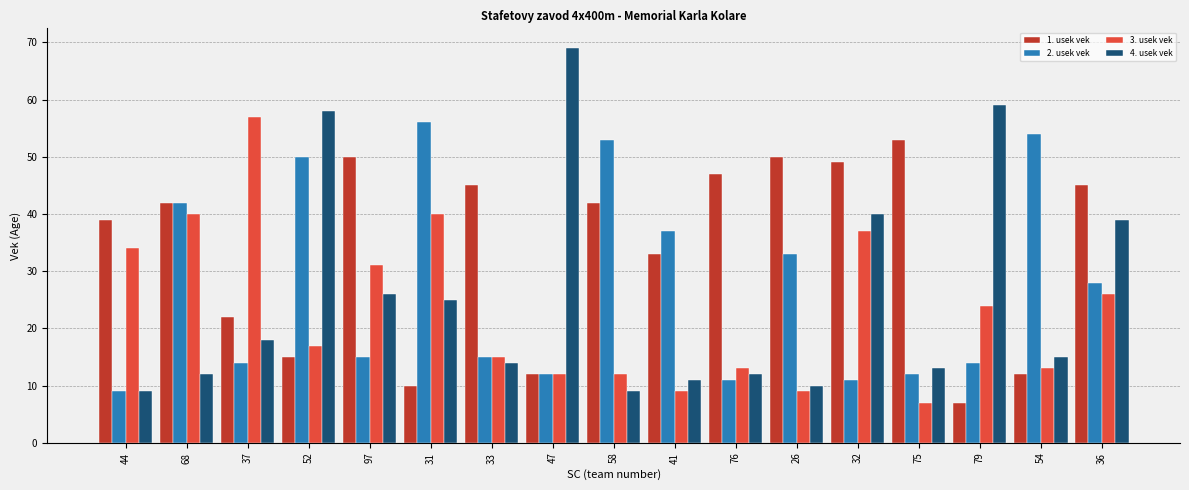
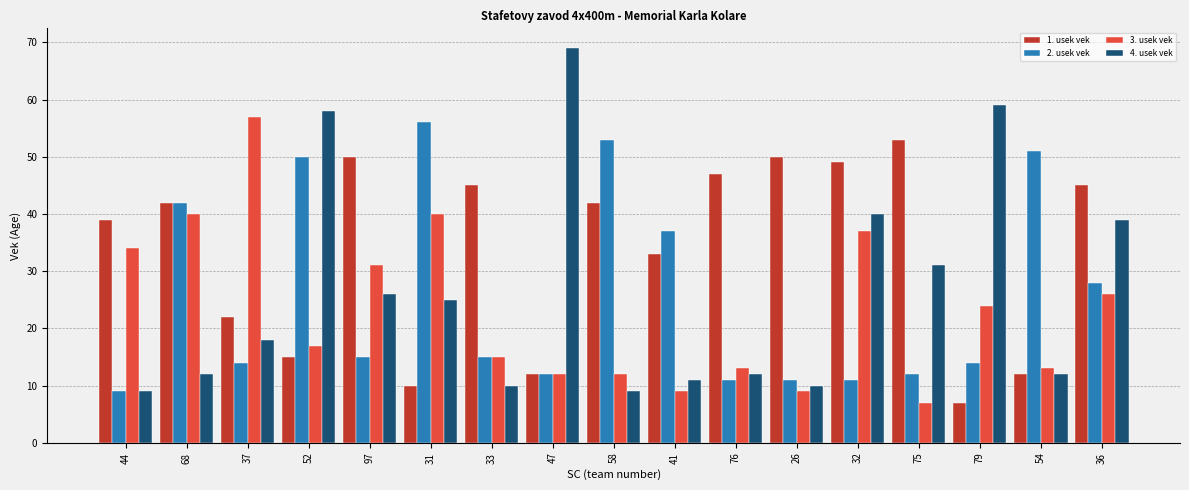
4. usek vek, 33: 14 -> 10
2. usek vek, 26: 33 -> 11
4. usek vek, 75: 13 -> 31
2. usek vek, 54: 54 -> 51
4. usek vek, 54: 15 -> 12
